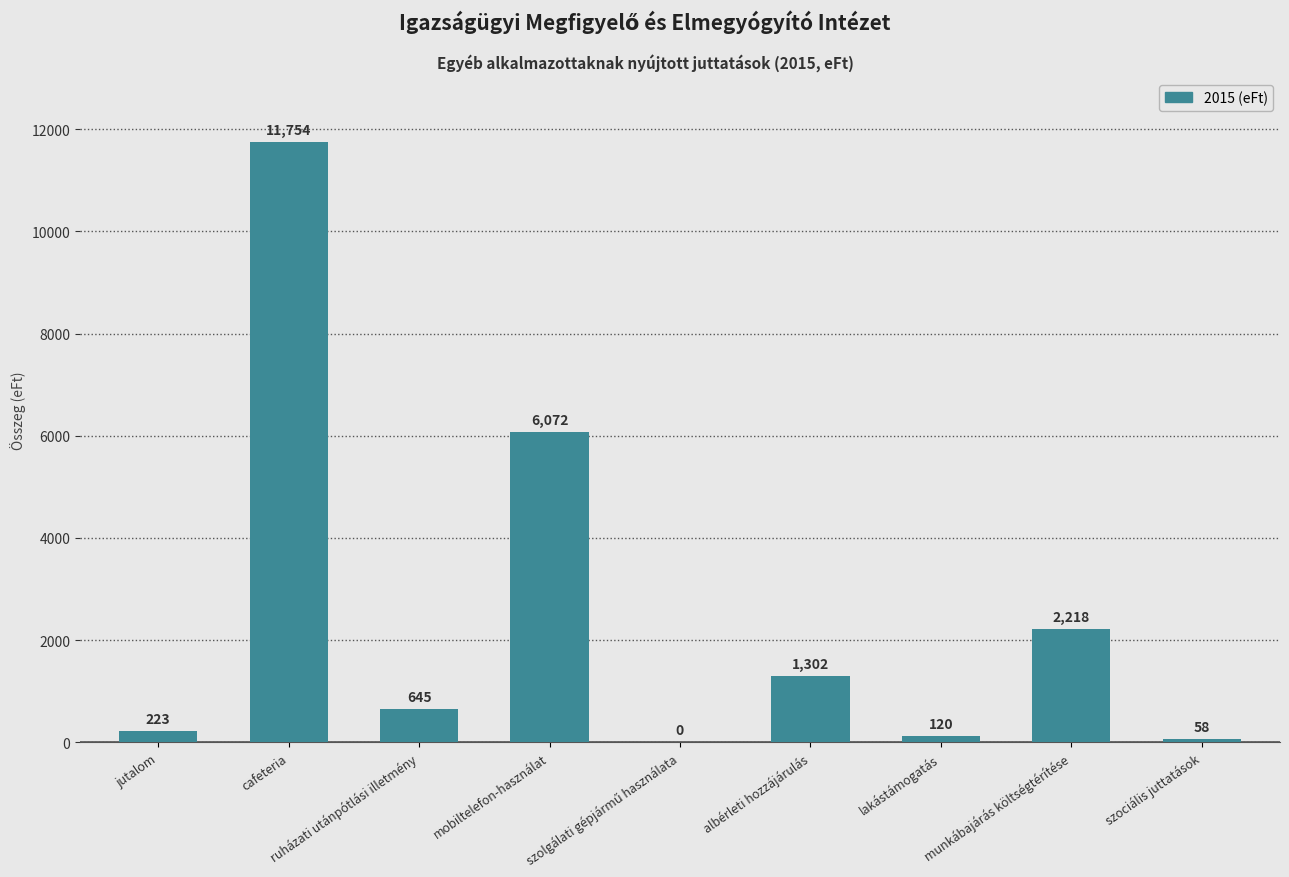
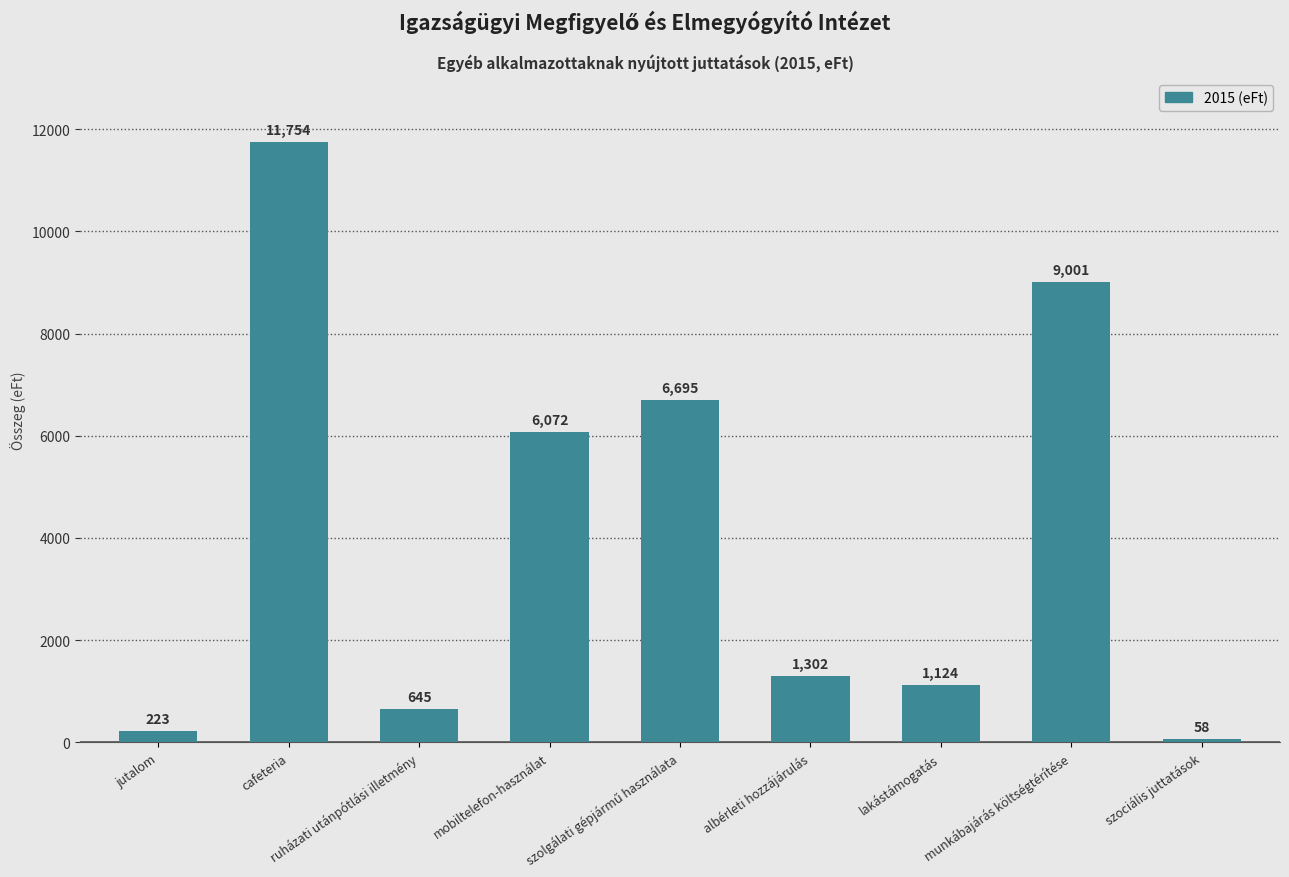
szolgálati gépjármű használata: 0 -> 6,695
lakástámogatás: 120 -> 1,124
munkábajárás költségtérítése: 2,218 -> 9,001
